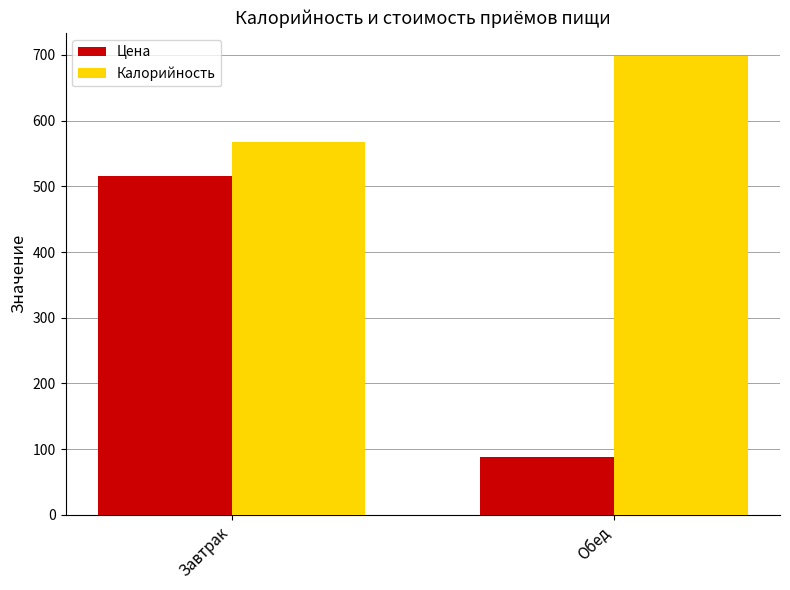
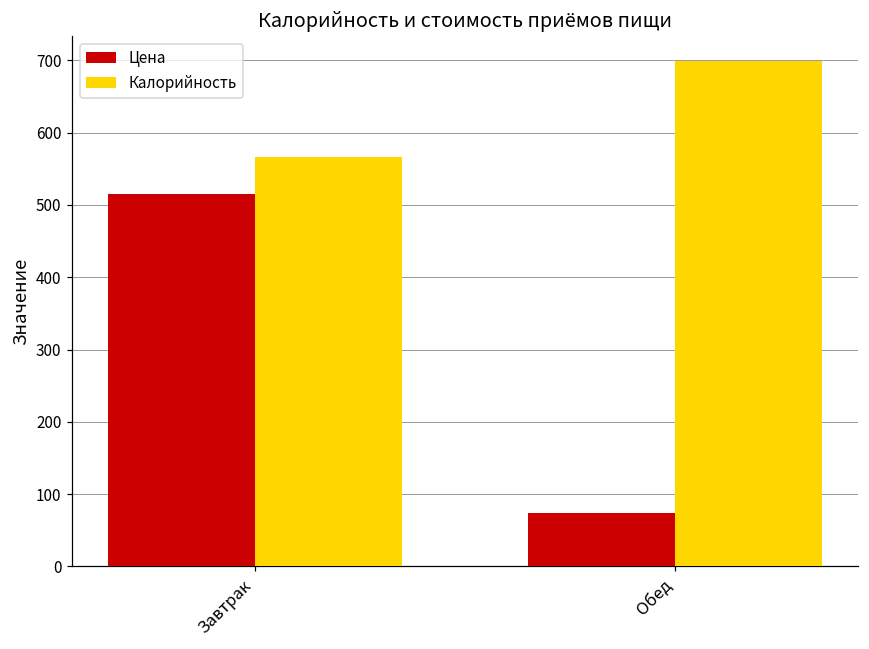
Цена, Обед: 90 -> 70
